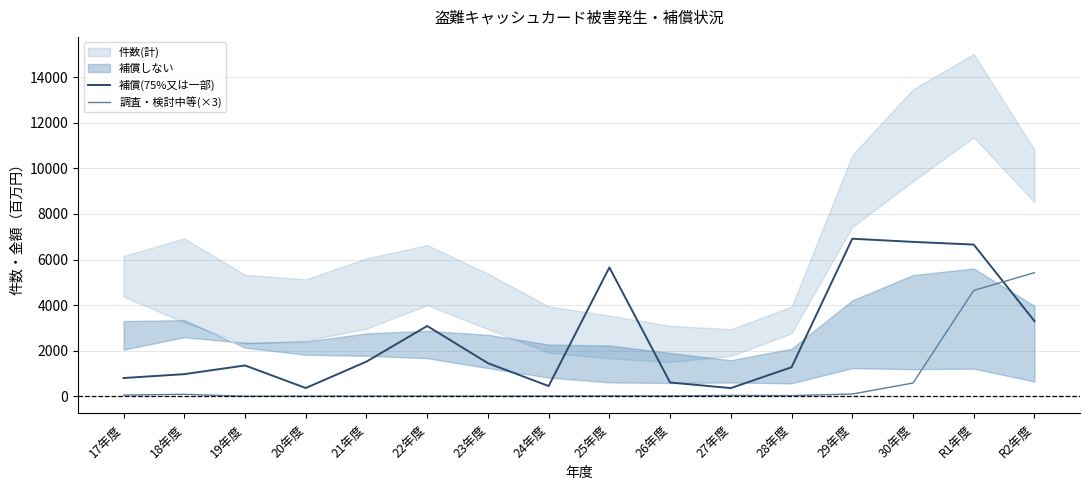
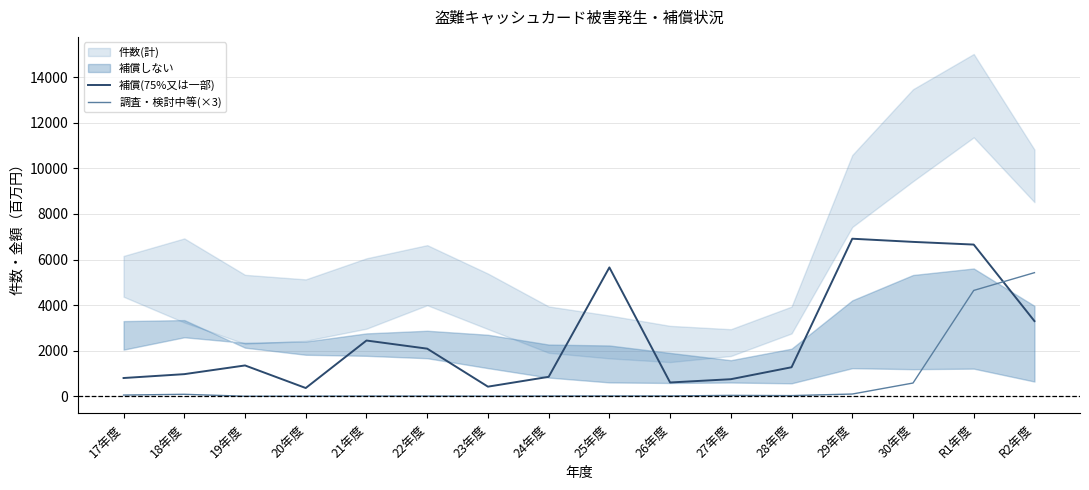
補償(75%又は一部), 21年度: 1500 -> 2400
補償(75%又は一部), 22年度: 3100 -> 2100
補償(75%又は一部), 23年度: 1500 -> 400
補償(75%又は一部), 24年度: 400 -> 900
補償(75%又は一部), 27年度: 400 -> 700
